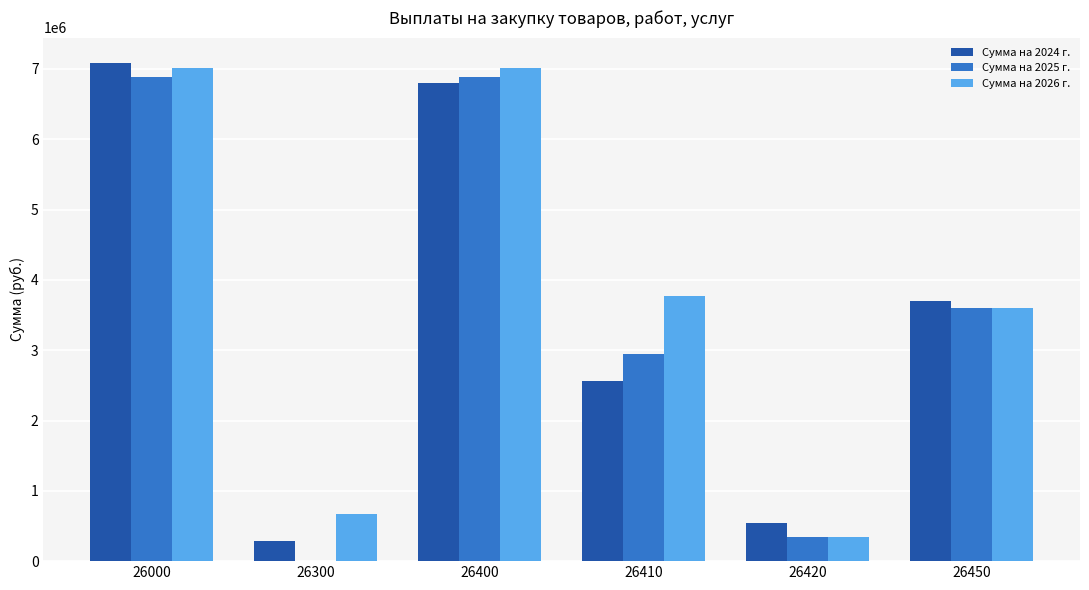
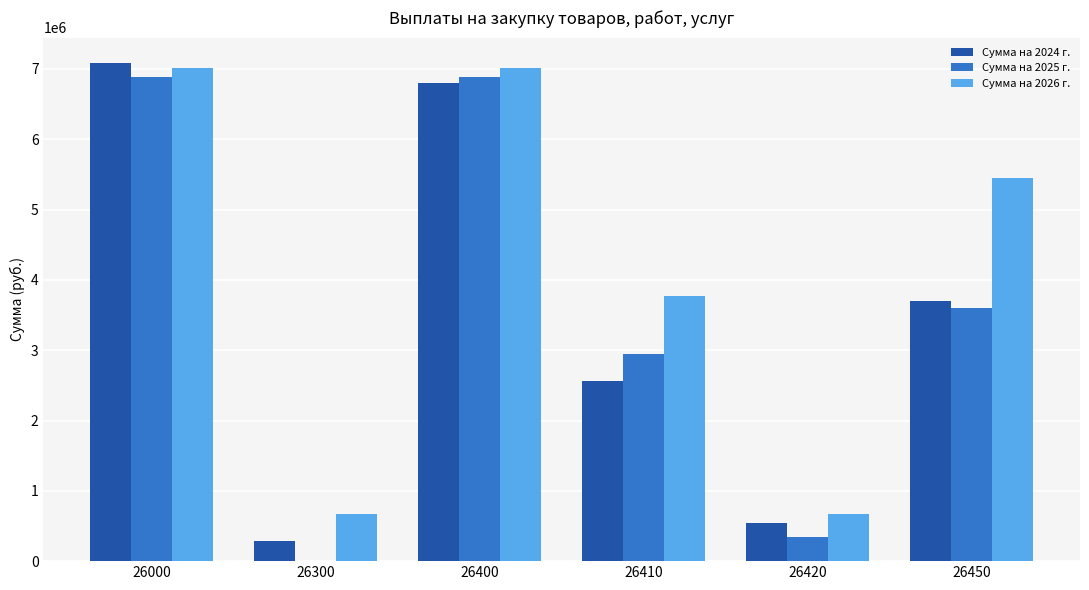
Сумма на 2026 г., 26420: 300000 -> 700000
Сумма на 2026 г., 26450: 3600000 -> 5400000
